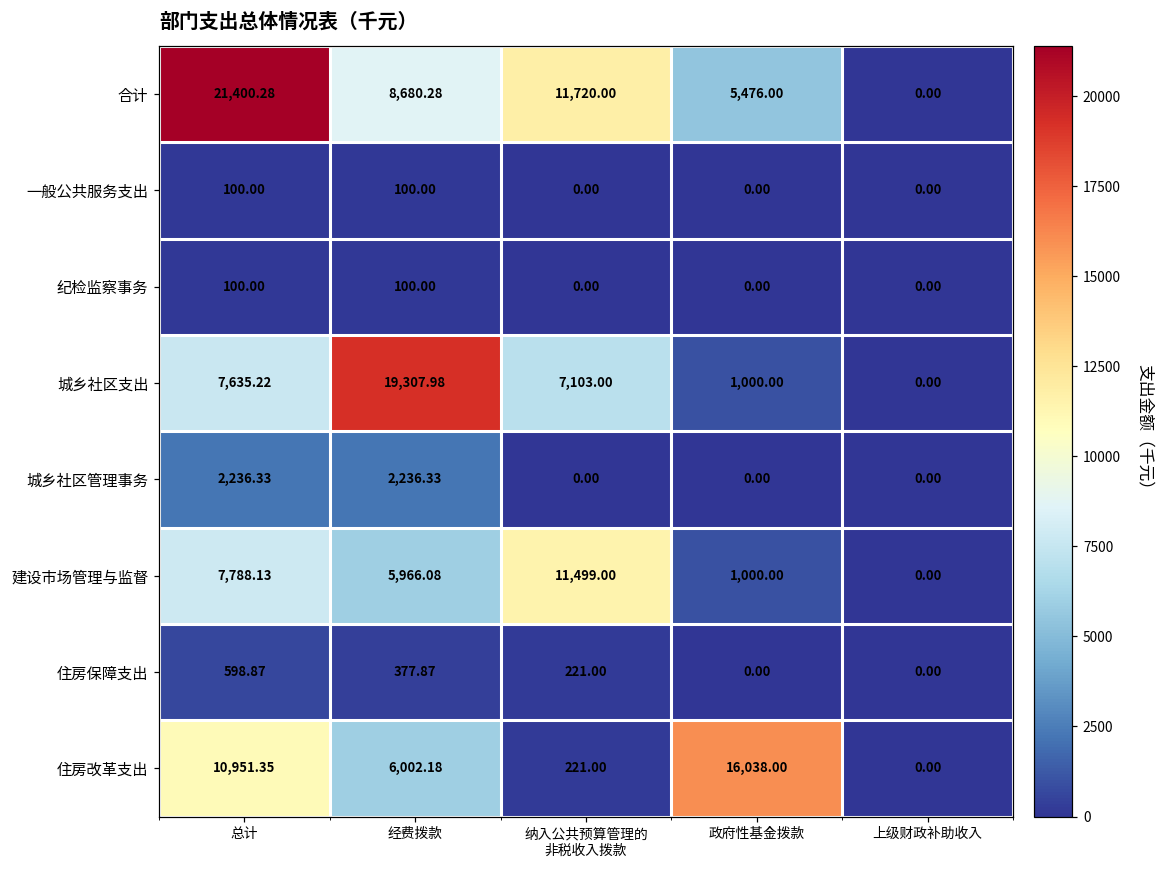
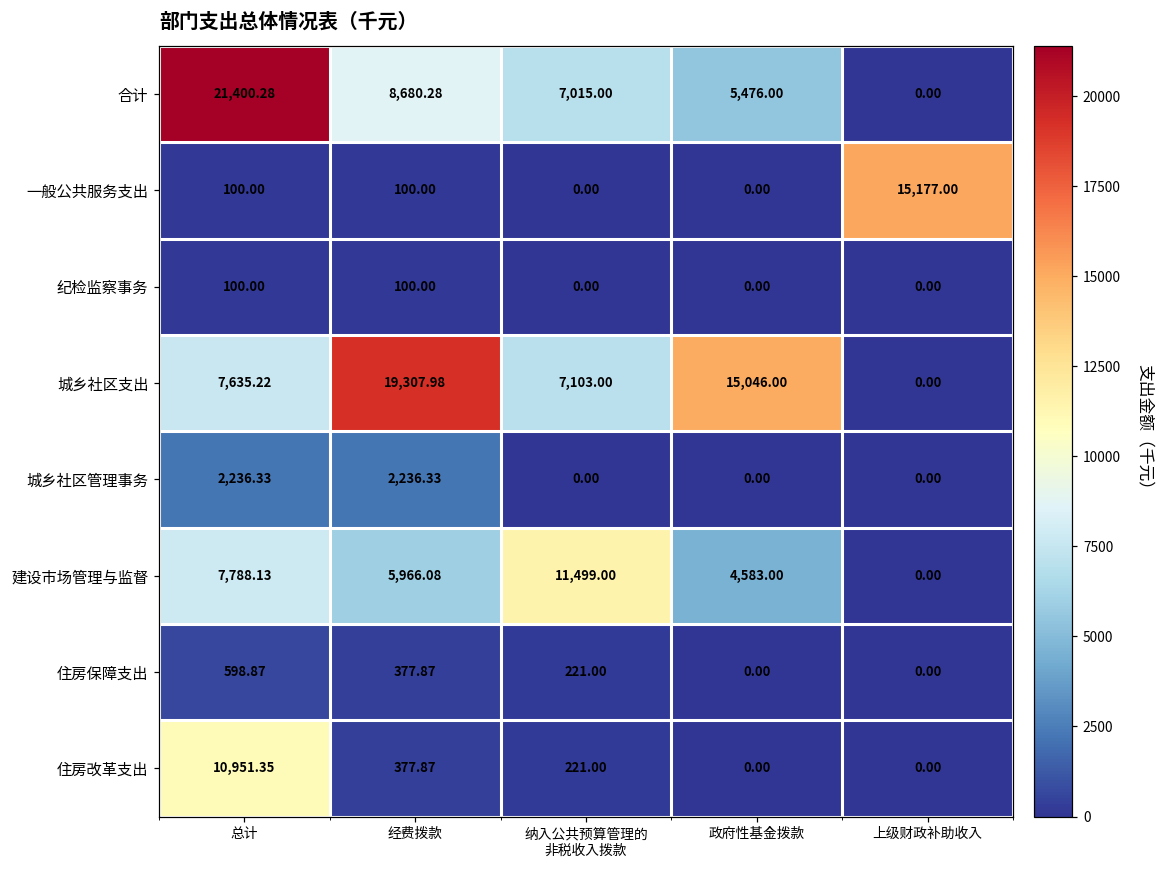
合计, 纳入公共预算管理的 非税收入拨款: 11,720.00 -> 7,015.00
一般公共服务支出, 上级财政补助收入: 0.00 -> 15,177.00
城乡社区支出, 政府性基金拨款: 1,000.00 -> 15,046.00
建设市场管理与监督, 政府性基金拨款: 1,000.00 -> 4,583.00
住房改革支出, 经费拨款: 6,002.18 -> 377.87
住房改革支出, 政府性基金拨款: 16,038.00 -> 0.00
